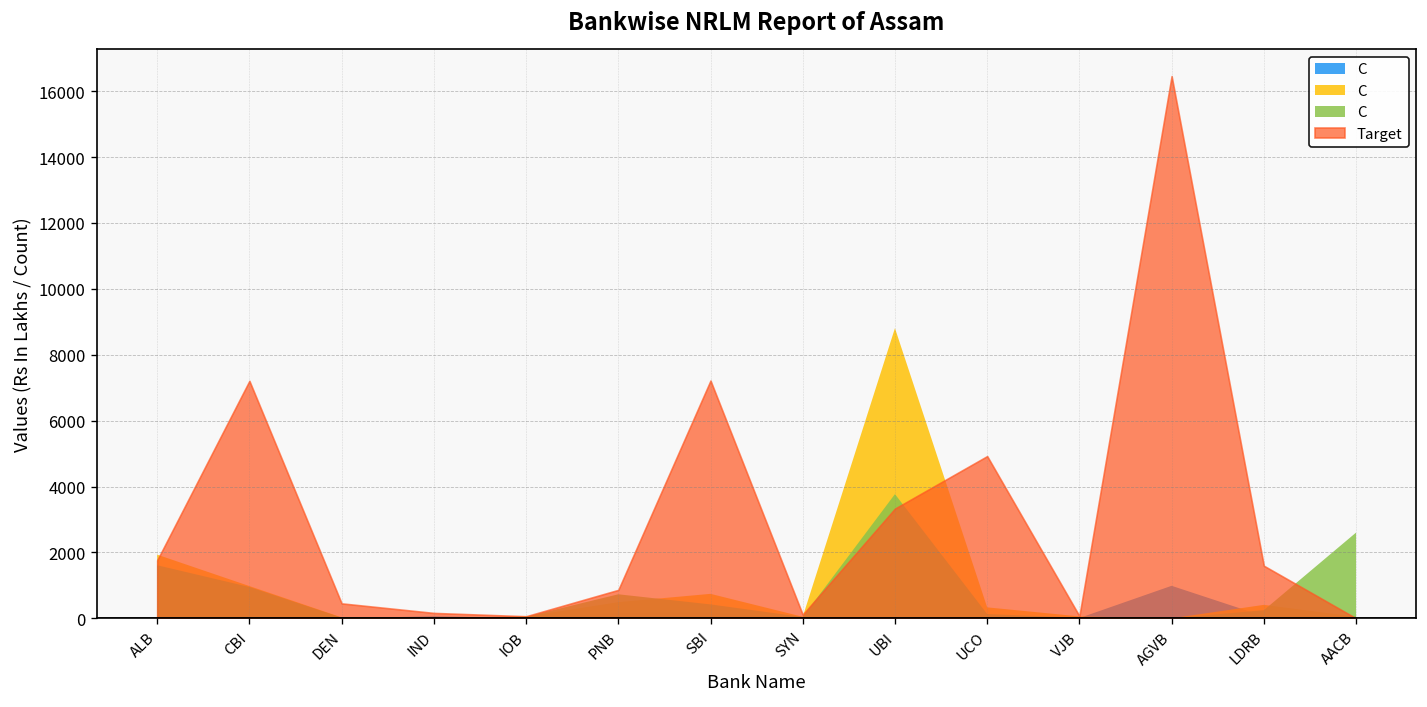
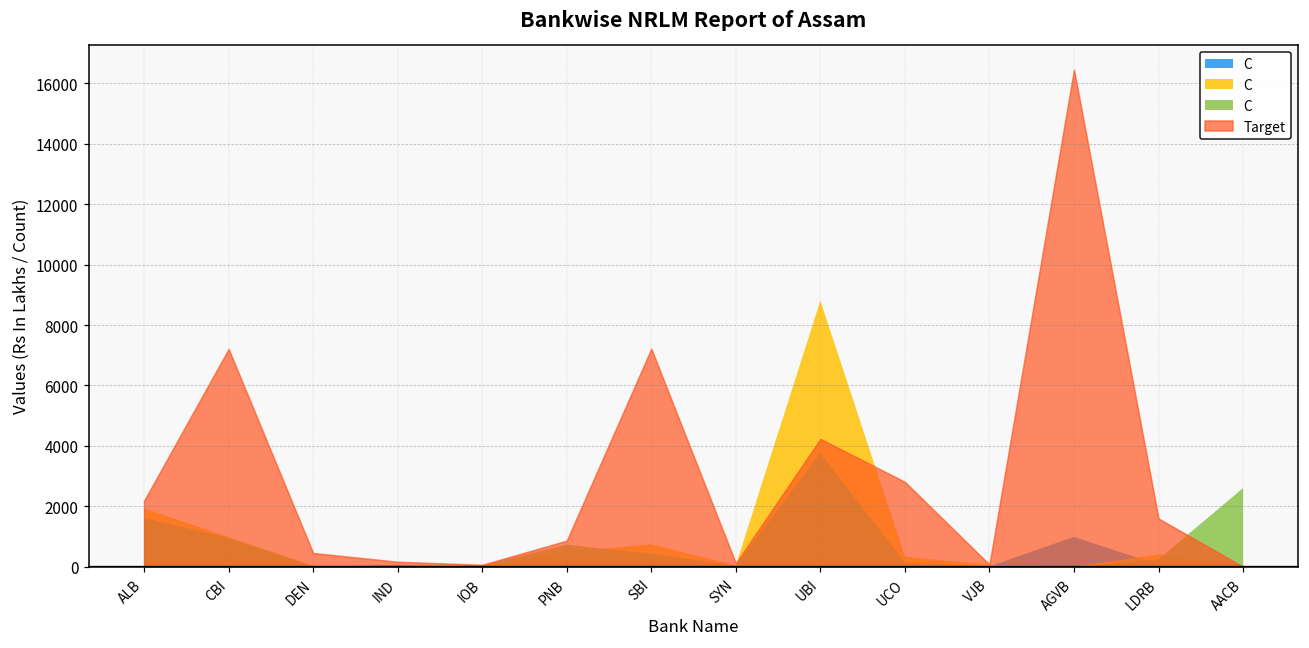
Target, ALB: 1800 -> 2200
Target, UBI: 3300 -> 4200
Target, UCO: 4900 -> 2800
